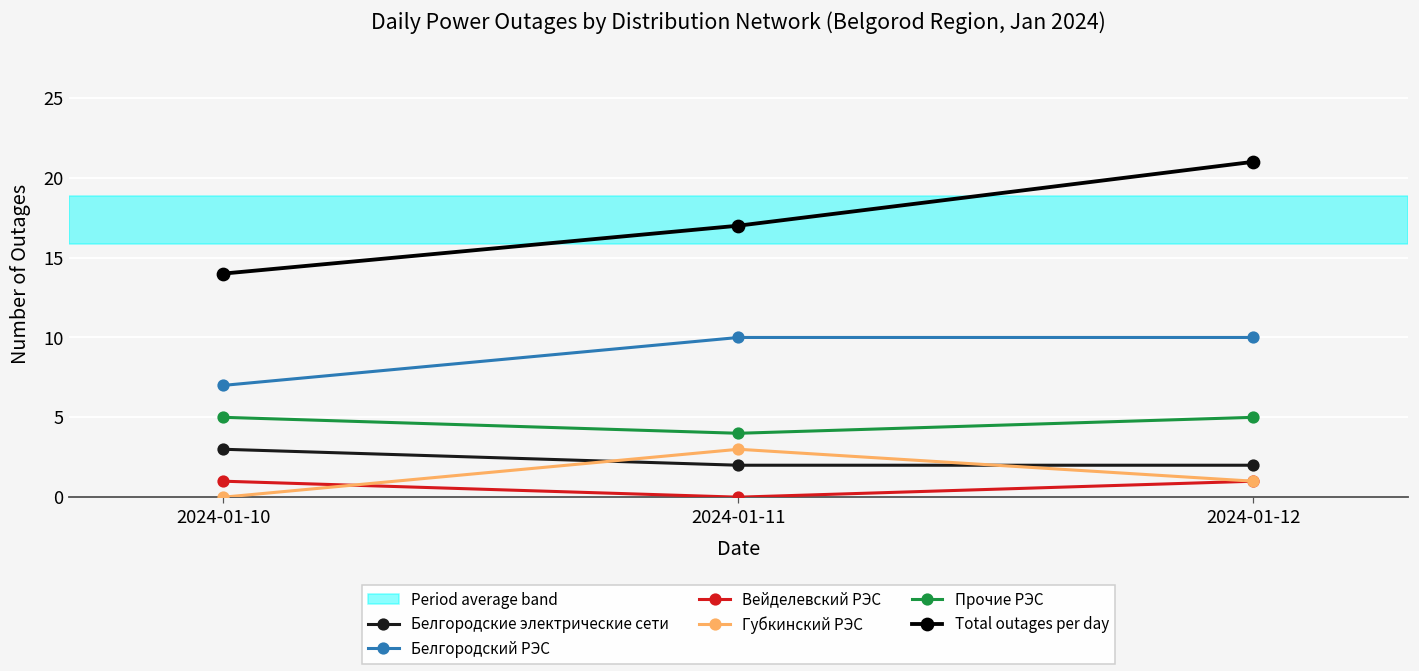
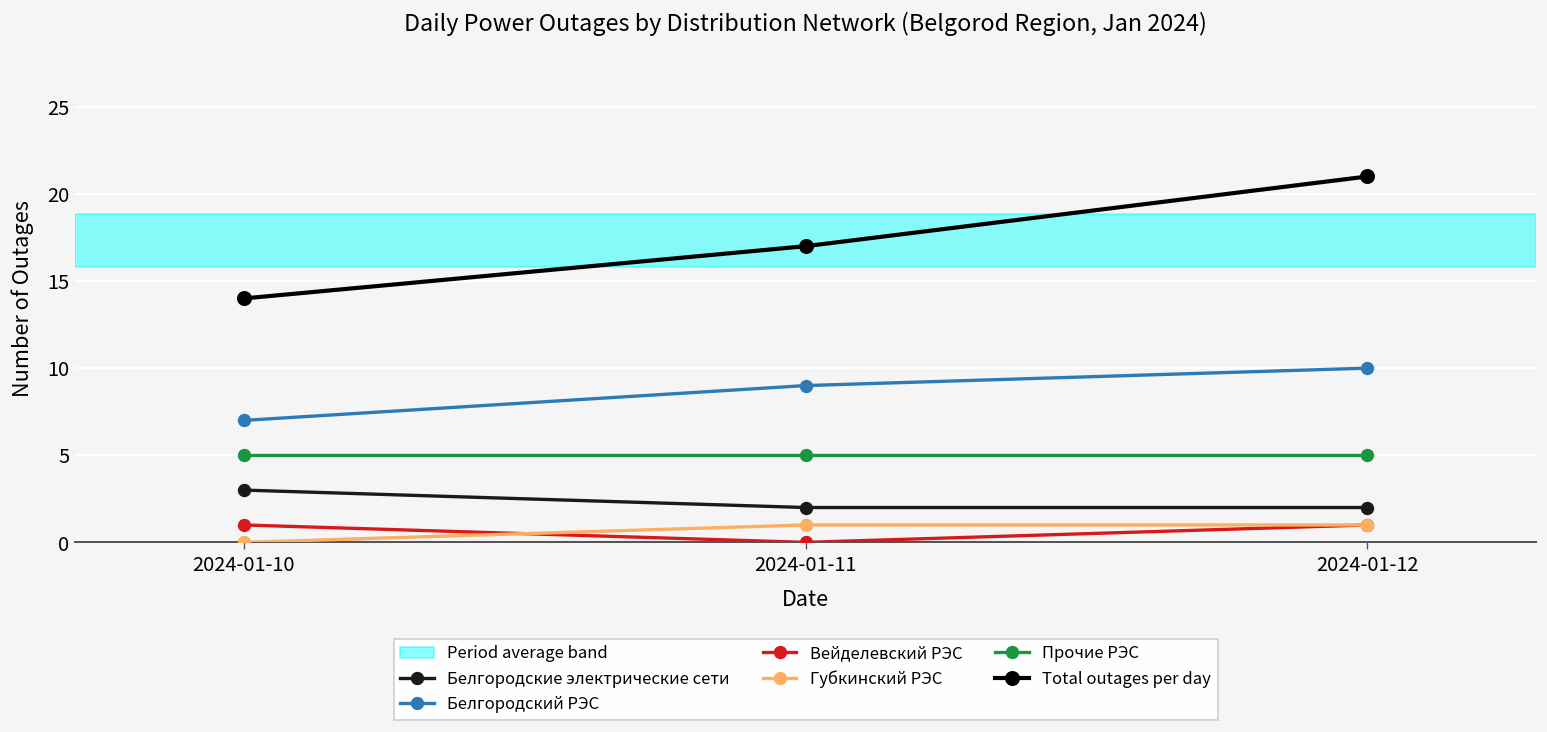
Белгородский РЭС, 2024-01-11: 10 -> 9
Губкинский РЭС, 2024-01-11: 3 -> 1
Прочие РЭС, 2024-01-11: 4 -> 5
